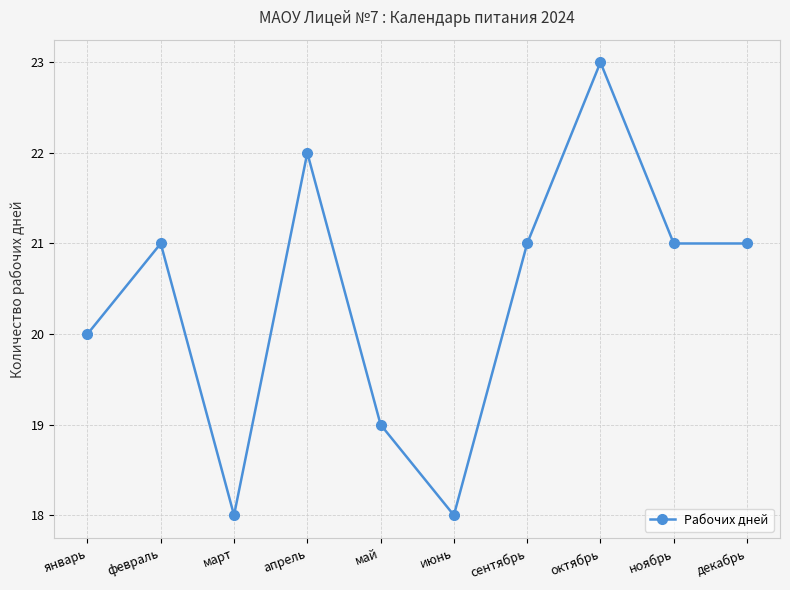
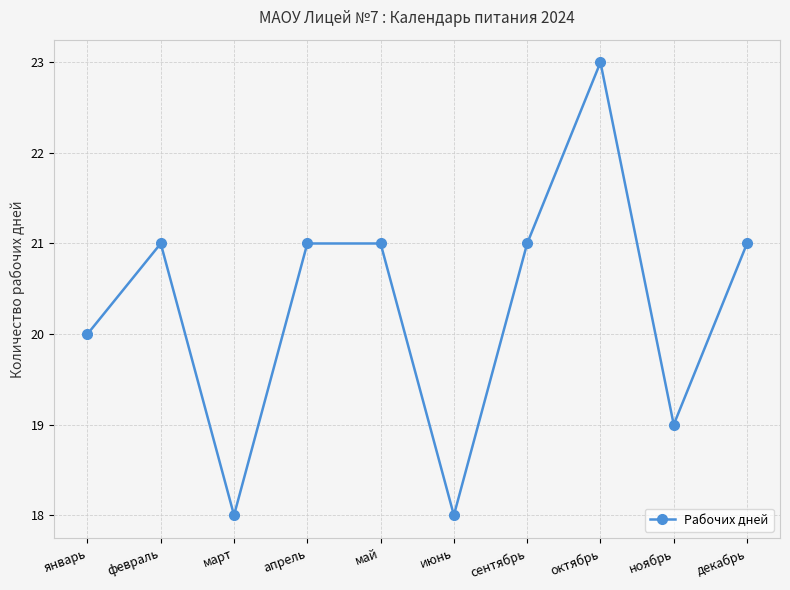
апрель: 22 -> 21
май: 19 -> 21
ноябрь: 21 -> 19
